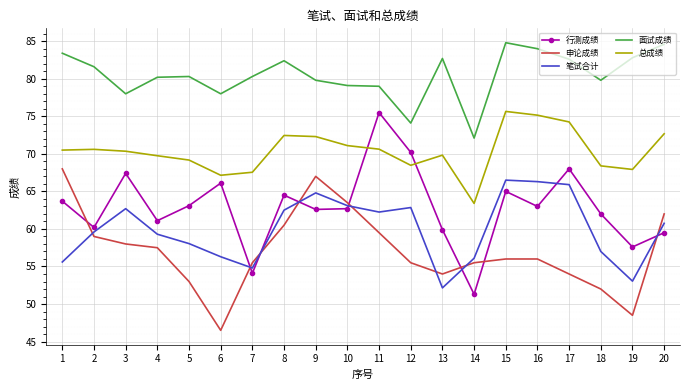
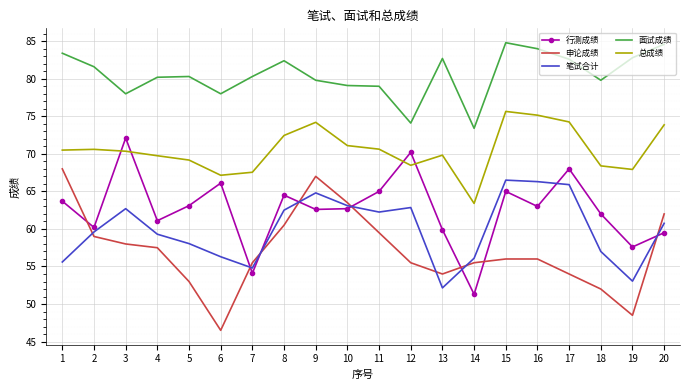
行测成绩, 3: 67 -> 72
总成绩, 9: 72 -> 74
行测成绩, 11: 76 -> 65
面试成绩, 14: 72 -> 73
总成绩, 20: 73 -> 74
